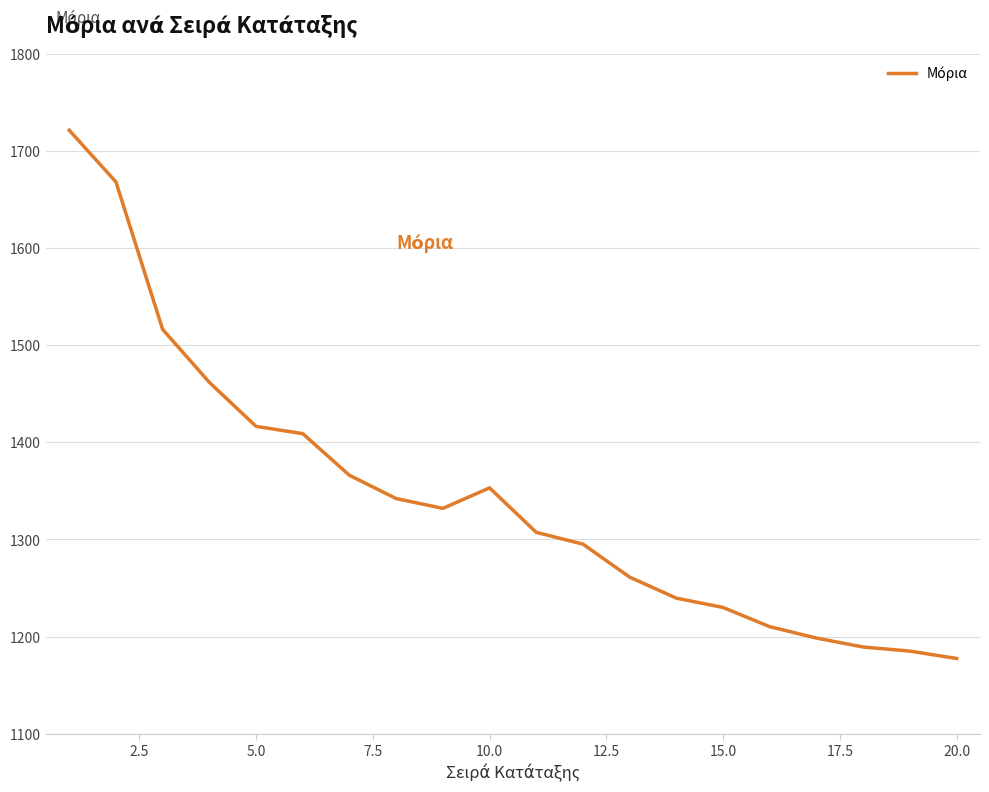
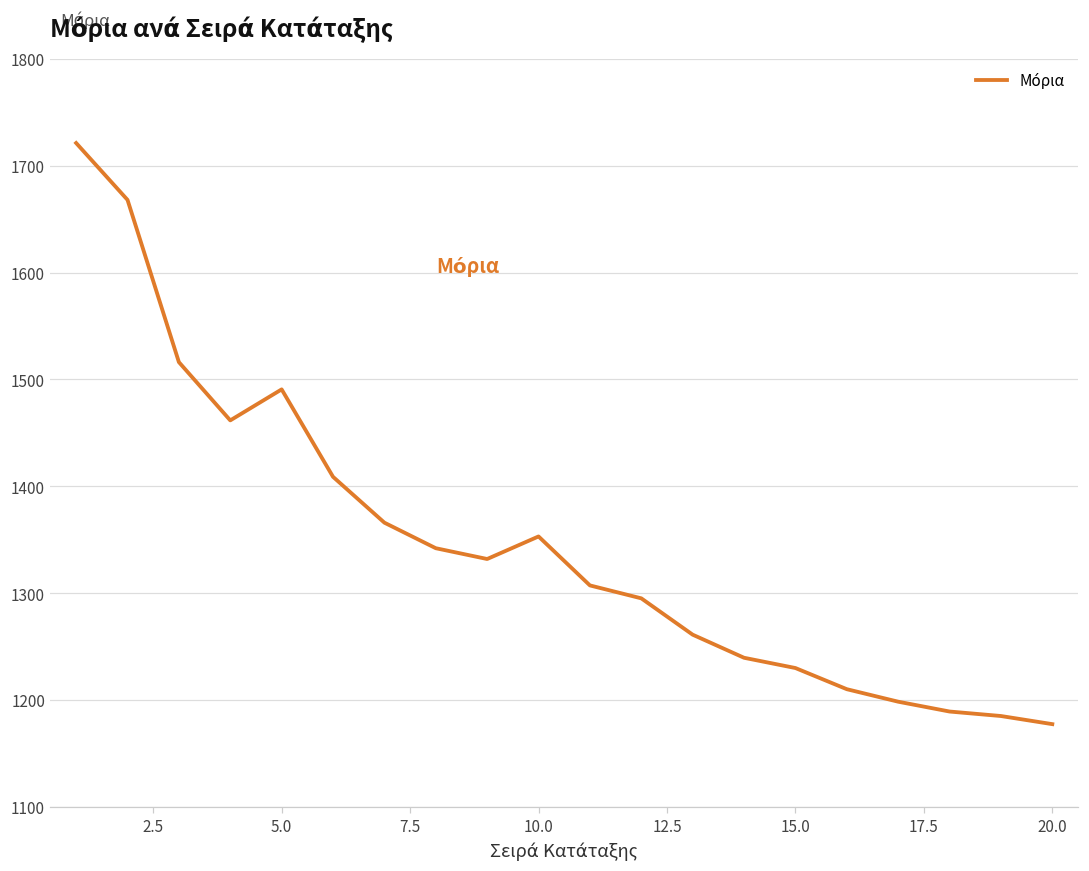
5.0: 1420 -> 1490
